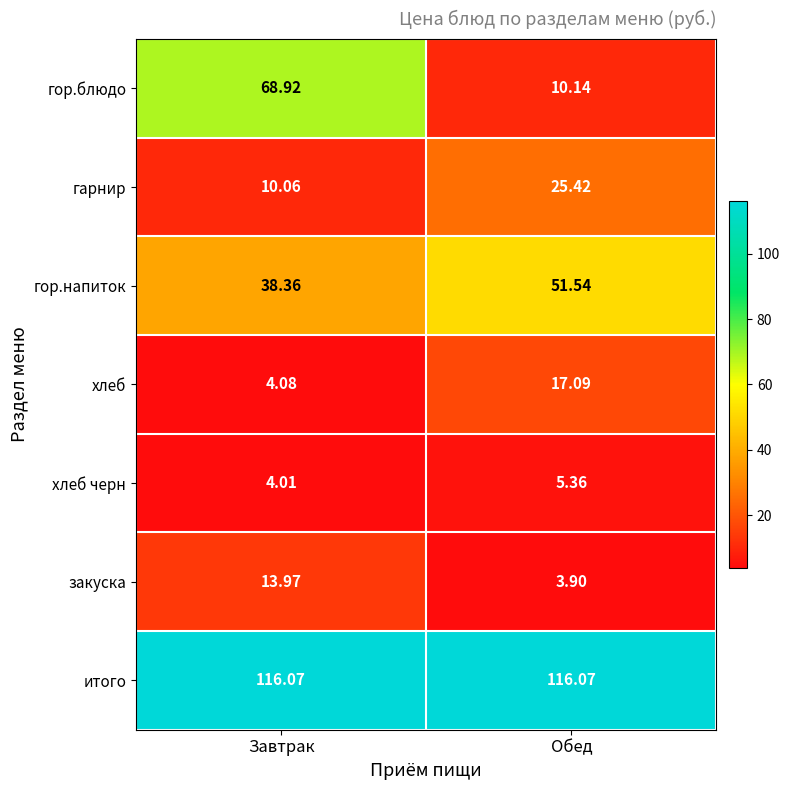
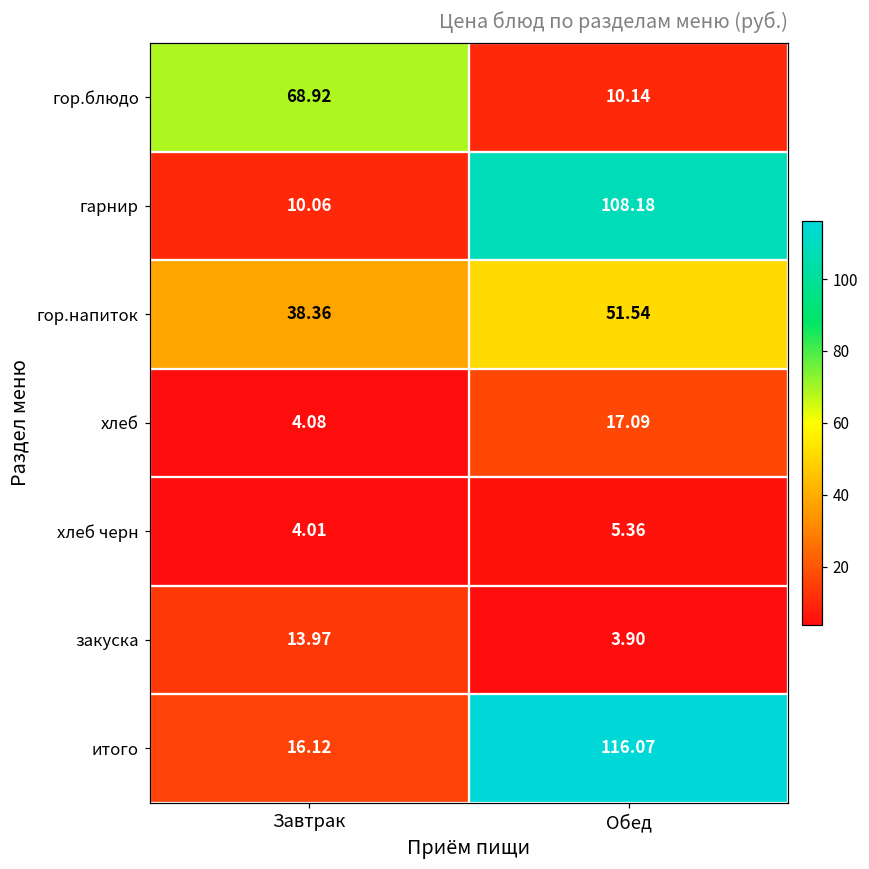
гарнир, Обед: 25.42 -> 108.18
итого, Завтрак: 116.07 -> 16.12
